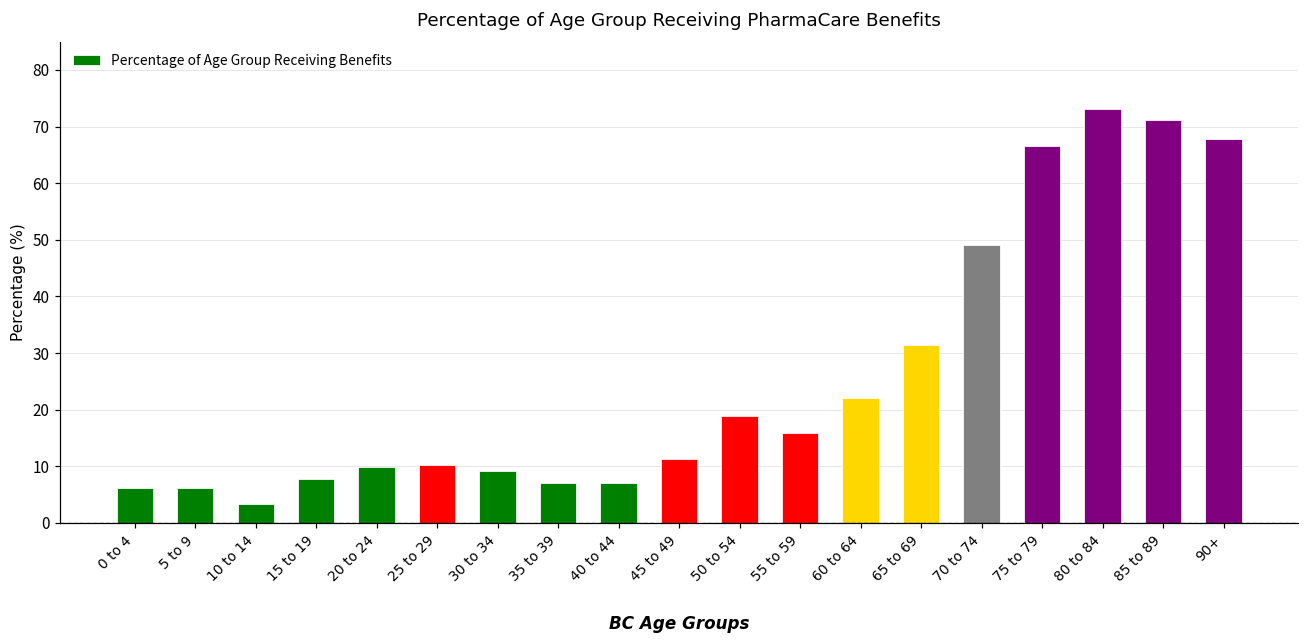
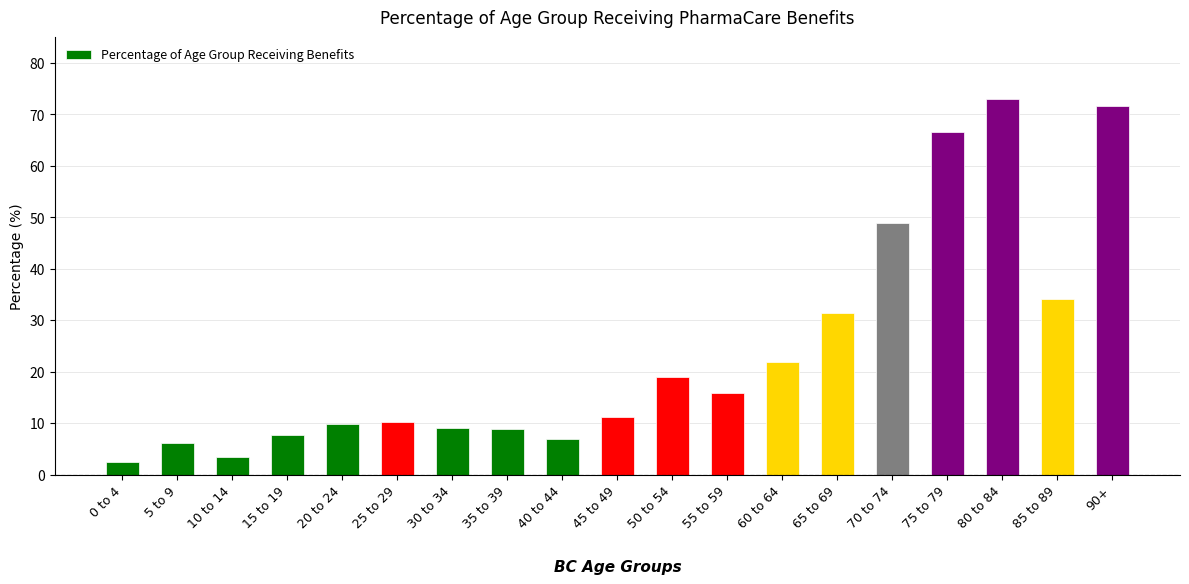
0 to 4: 6 -> 2
35 to 39: 7 -> 9
85 to 89: 71 -> 34
90+: 68 -> 72
